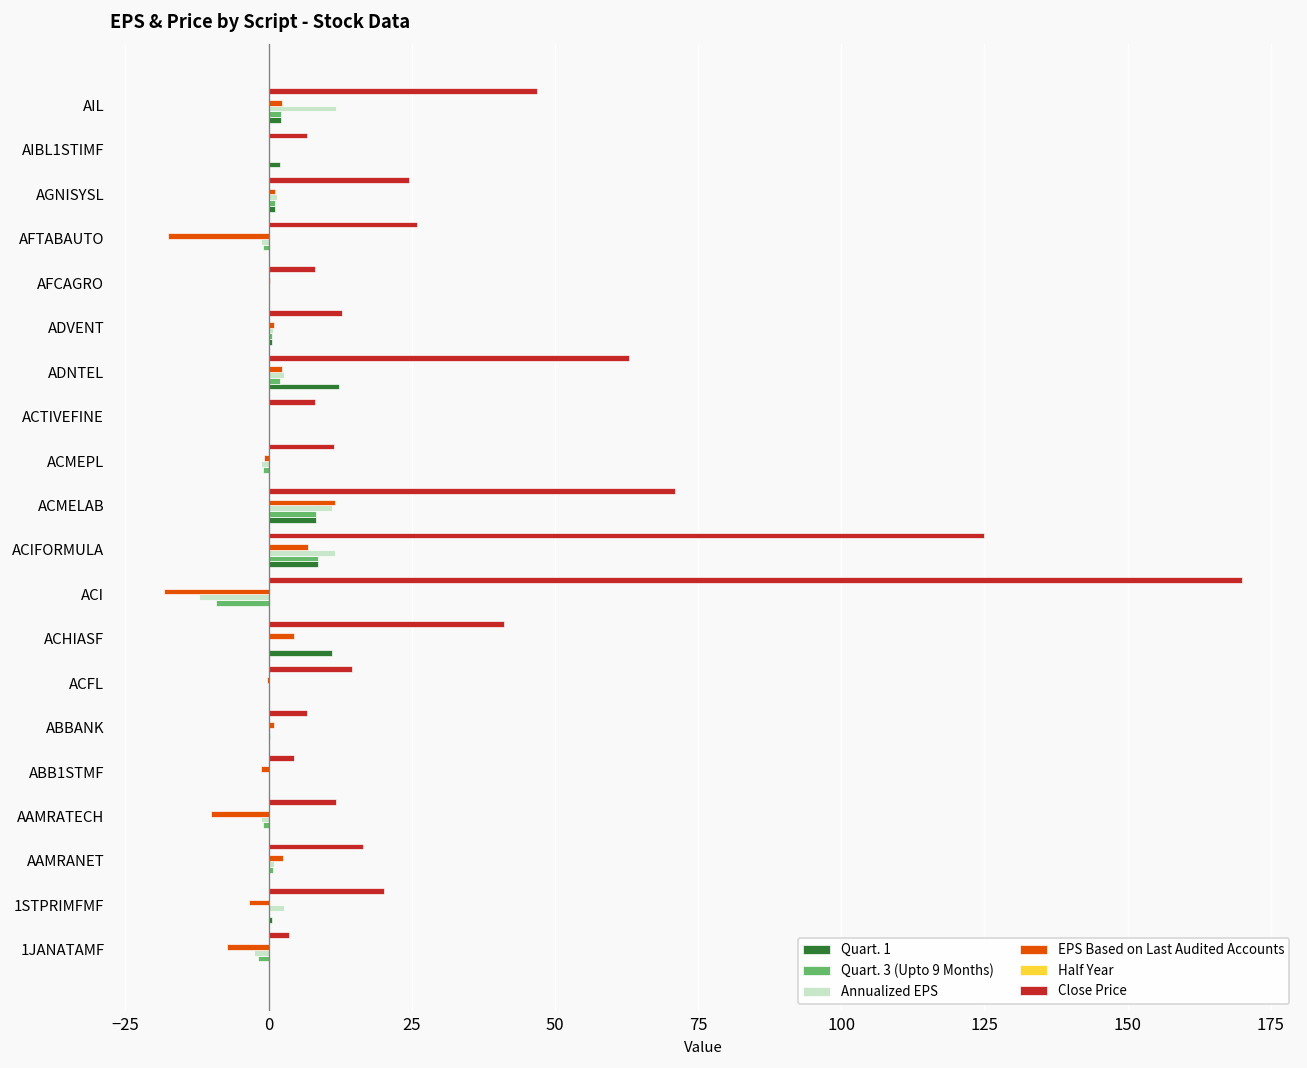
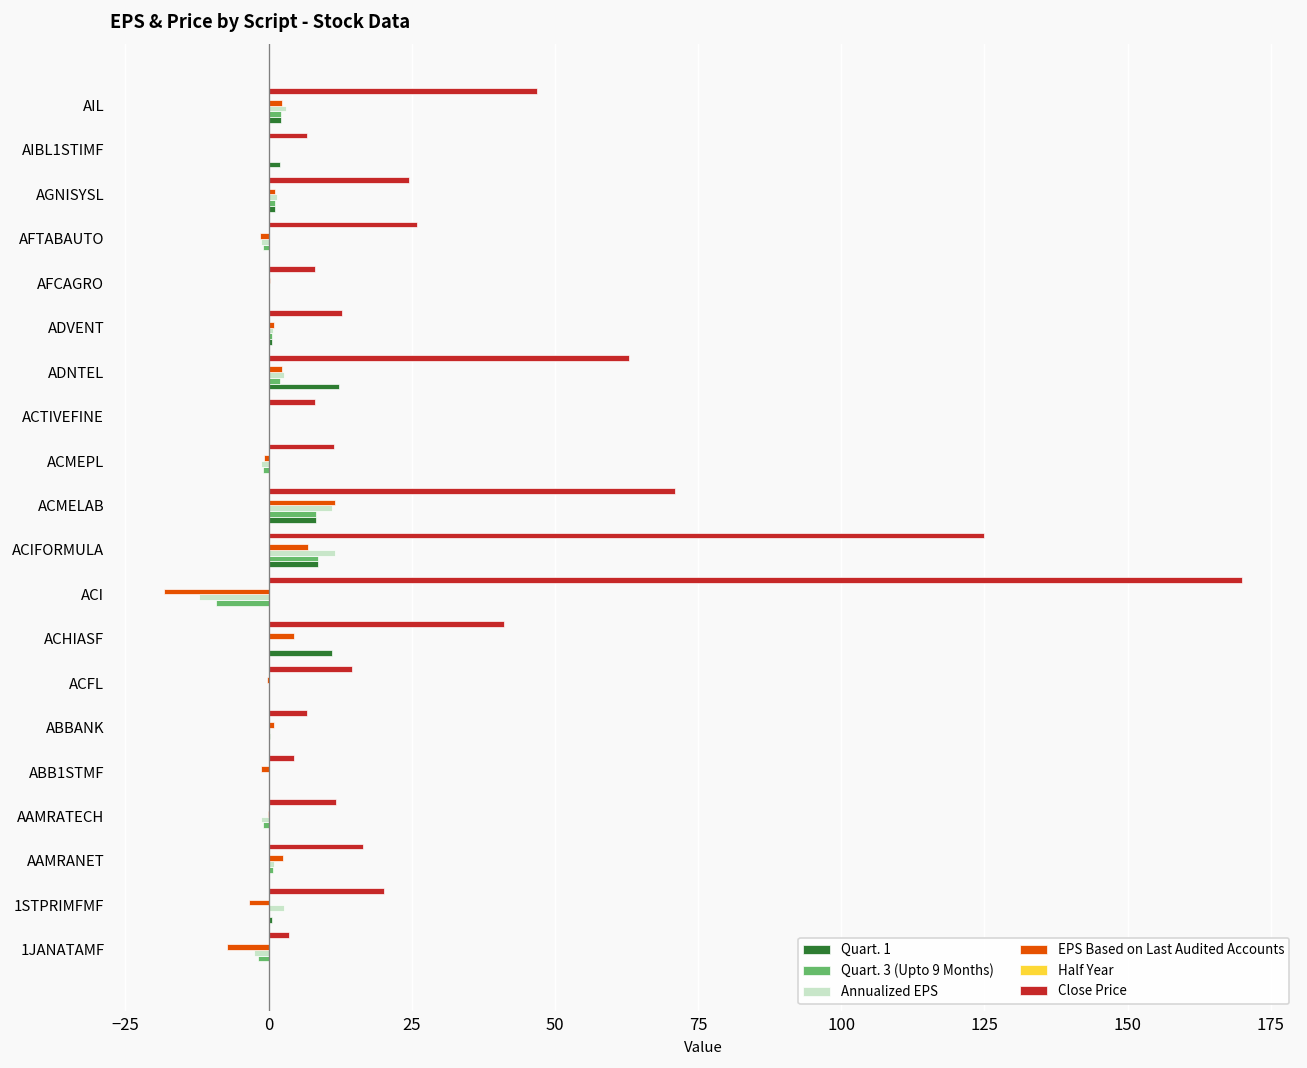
Annualized EPS, AIL: 12 -> 3
EPS Based on Last Audited Accounts, AFTABAUTO: -18 -> -1
EPS Based on Last Audited Accounts, AAMRATECH: -10 -> 0
